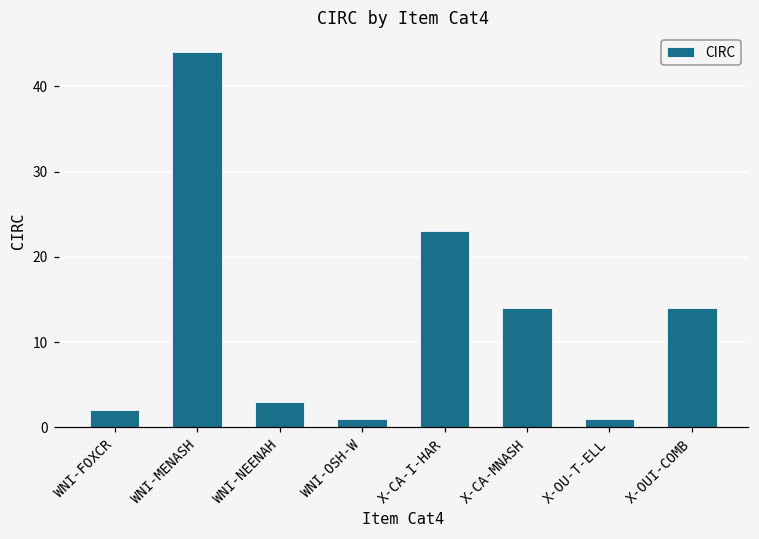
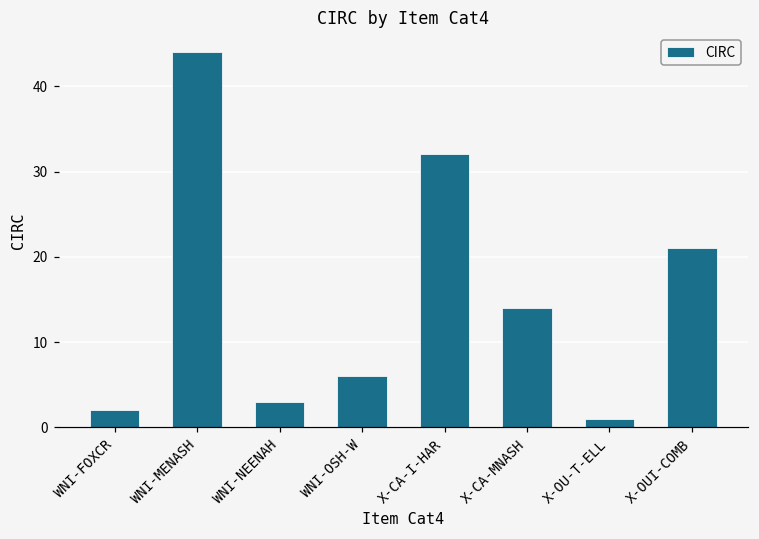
WNI-OSH-W: 1 -> 6
X-CA-I-HAR: 23 -> 32
X-OUI-COMB: 14 -> 21
